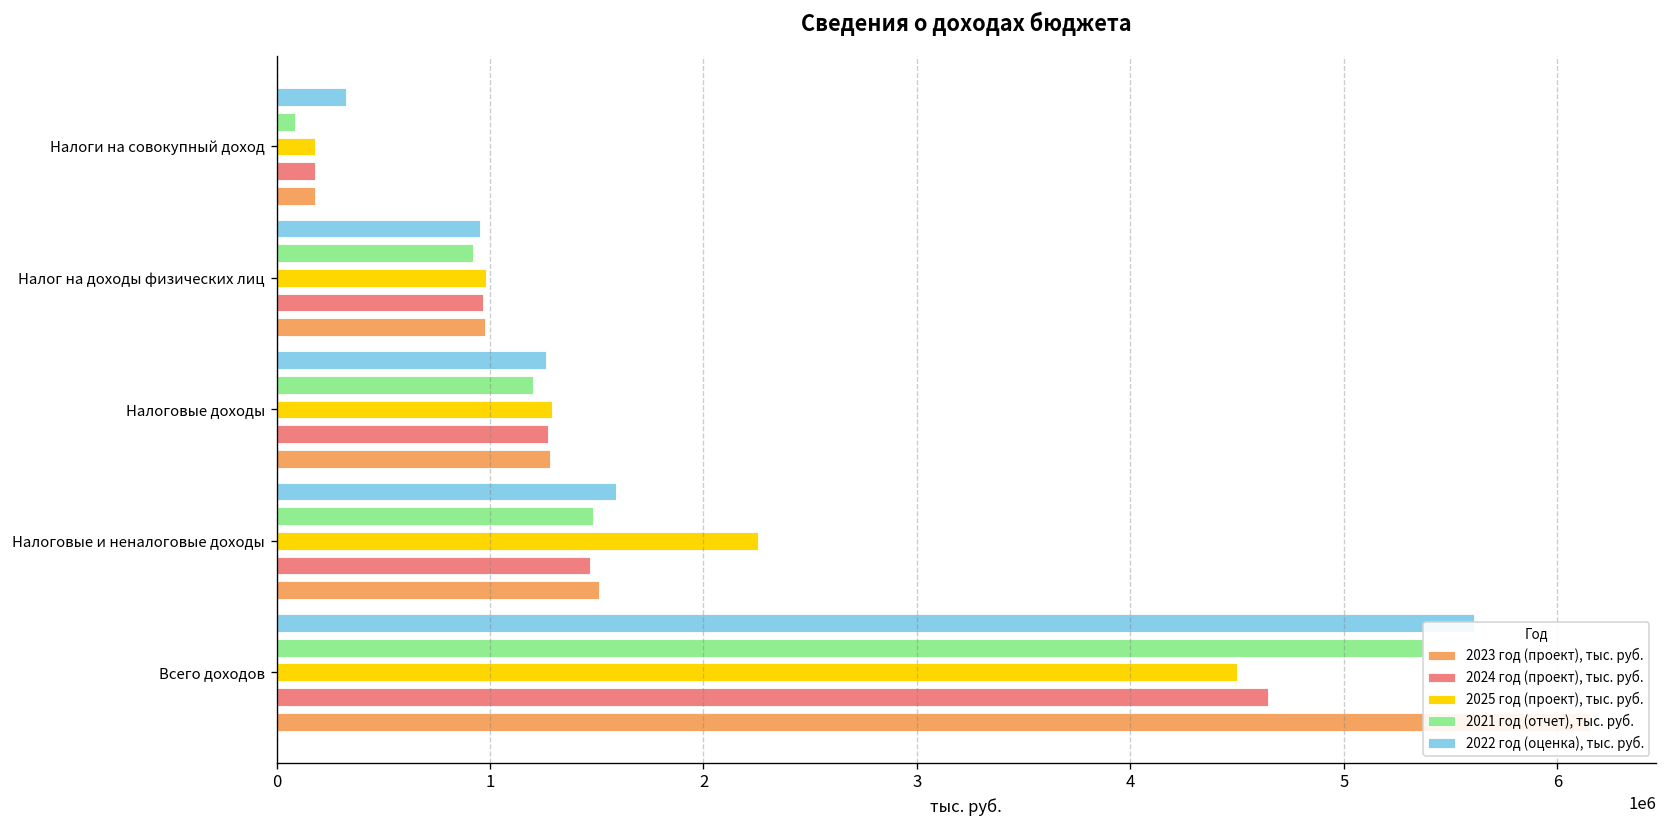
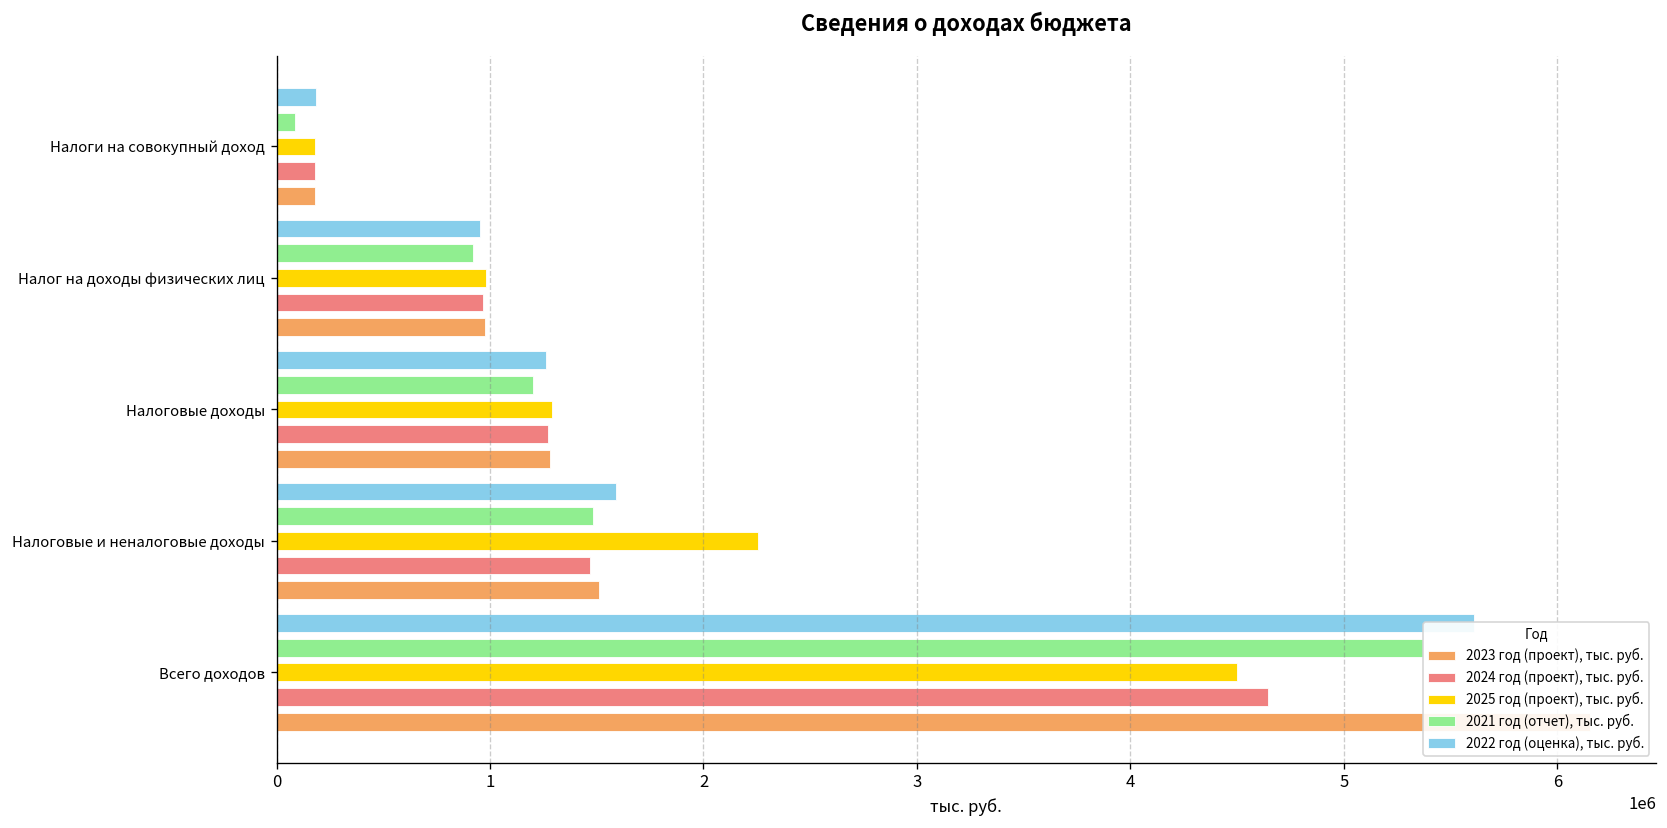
2022 год (оценка), тыс. руб., Налоги на совокупный доход: 330000 -> 180000
